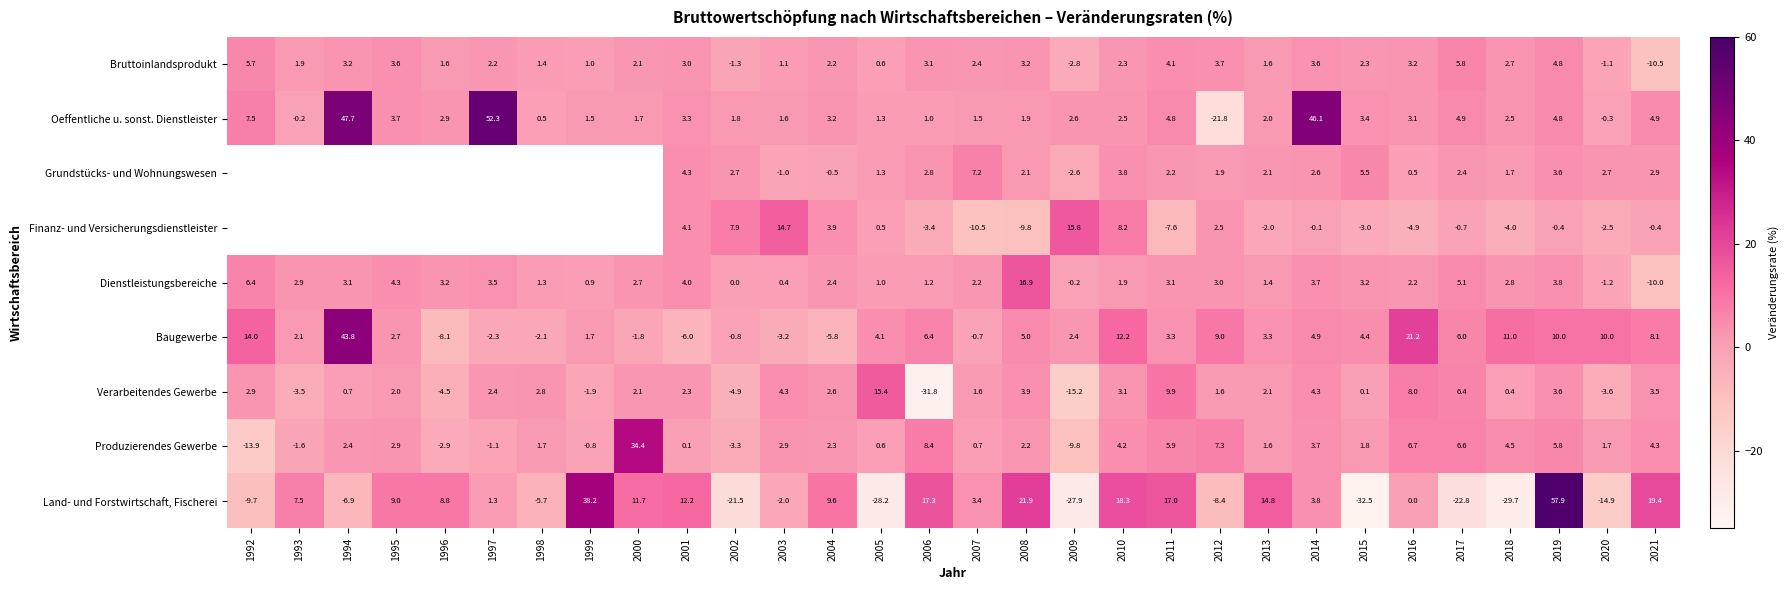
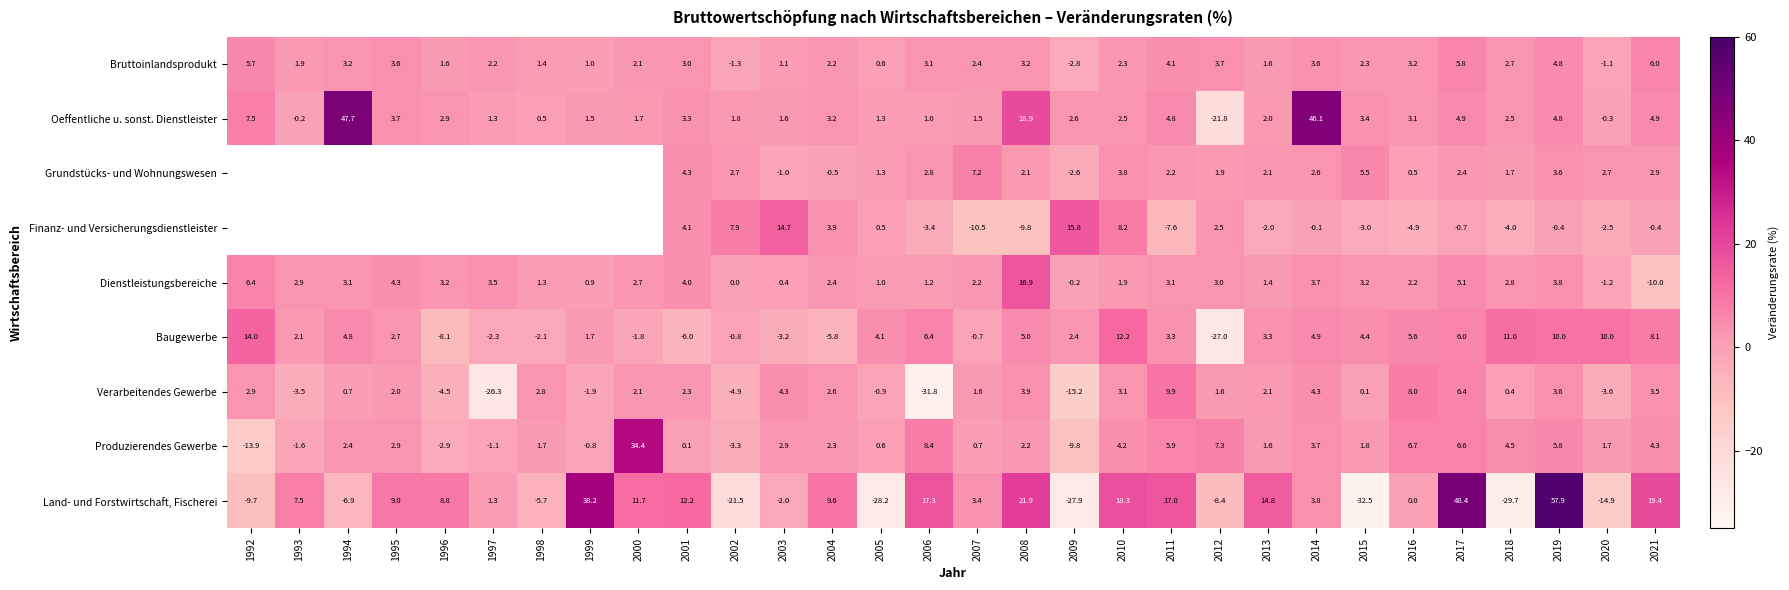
Bruttoinlandsprodukt, 2021: -10.5 -> 6.0
Oeffentliche u. sonst. Dienstleister, 1997: 52.3 -> 1.3
Oeffentliche u. sonst. Dienstleister, 2008: 1.9 -> 18.9
Baugewerbe, 1994: 43.8 -> 4.8
Baugewerbe, 2012: 9.0 -> -27.0
Baugewerbe, 2016: 21.2 -> 5.6
Verarbeitendes Gewerbe, 1997: 2.4 -> -26.3
Verarbeitendes Gewerbe, 2005: 15.4 -> -0.9
Land- und Forstwirtschaft, Fischerei, 2017: -22.8 -> 48.4
